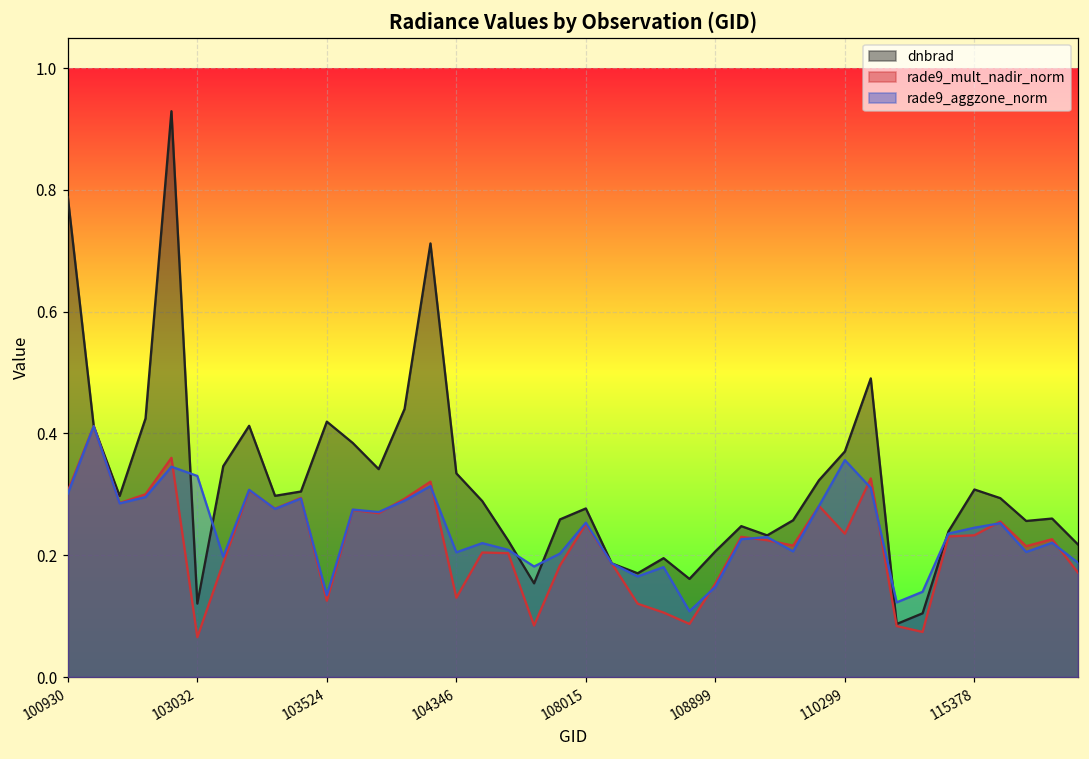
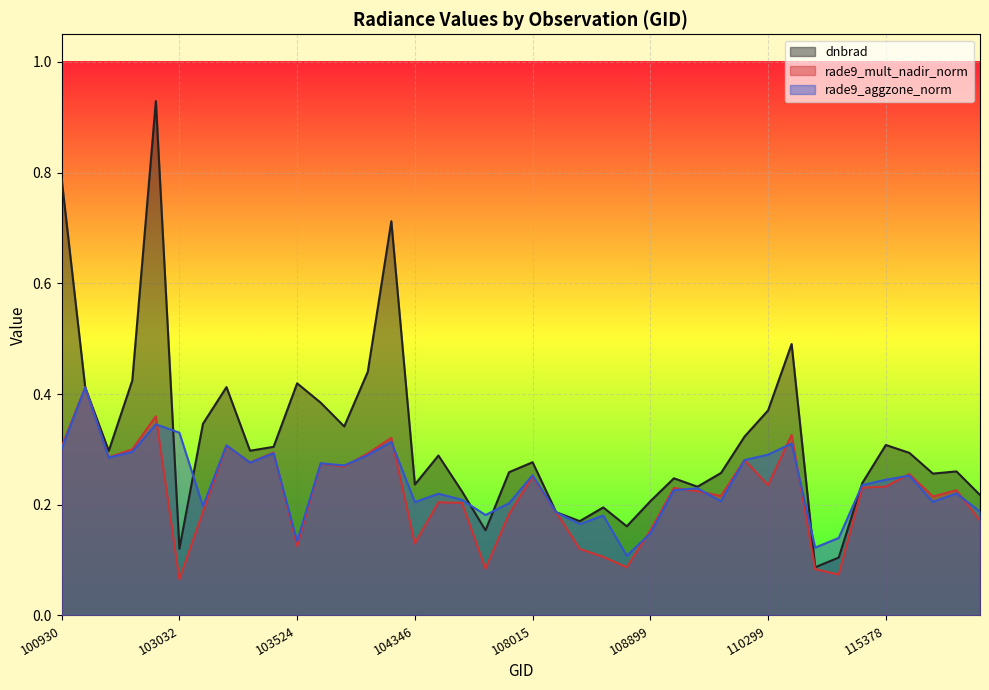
dnbrad, 104346: 0.33 -> 0.24
rade9_aggzone_norm, 110299: 0.36 -> 0.29
